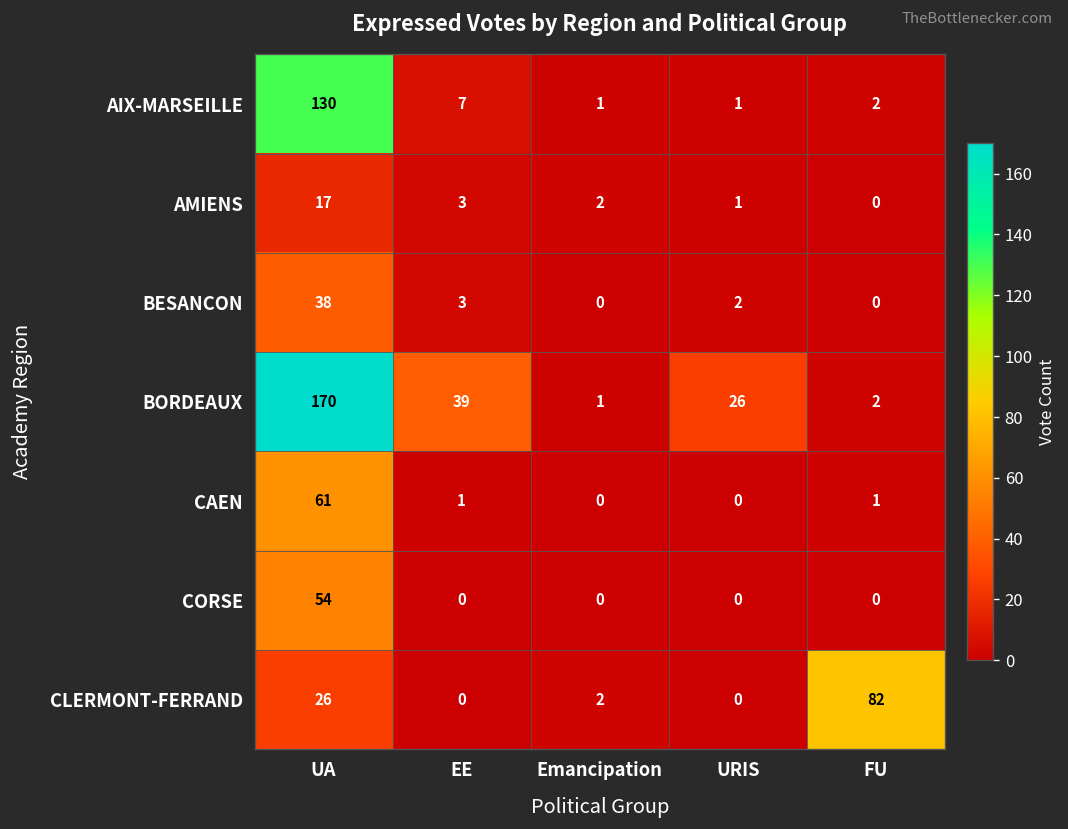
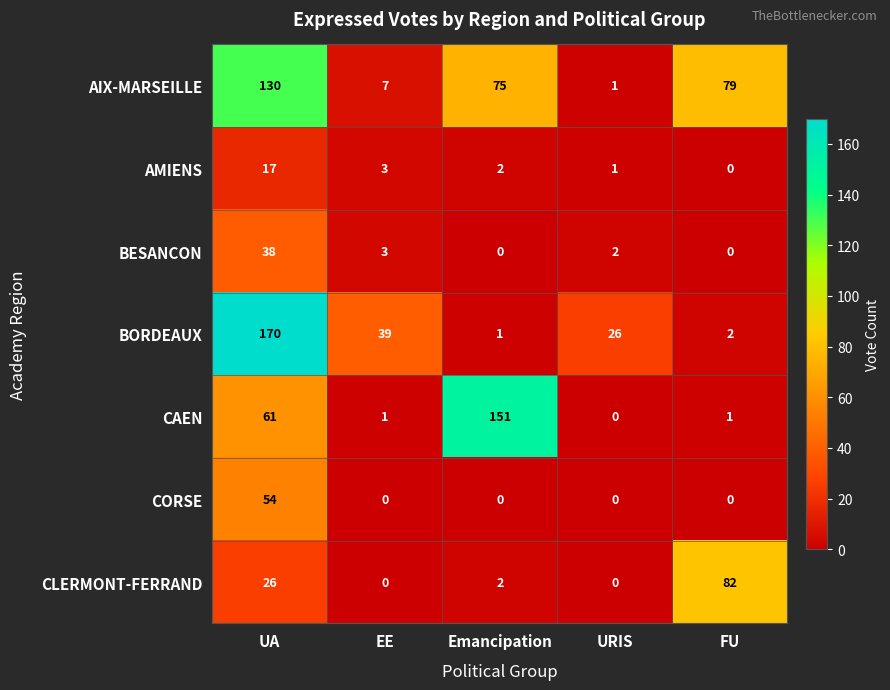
AIX-MARSEILLE, Emancipation: 1 -> 75
AIX-MARSEILLE, FU: 2 -> 79
CAEN, Emancipation: 0 -> 151
